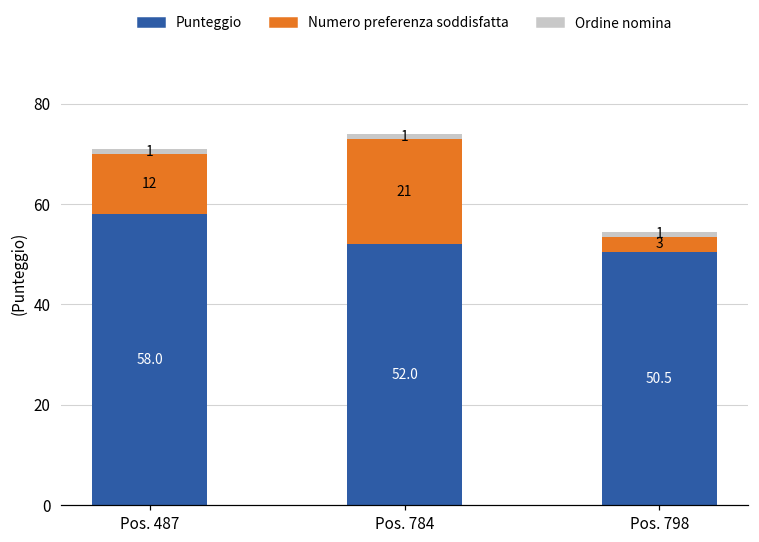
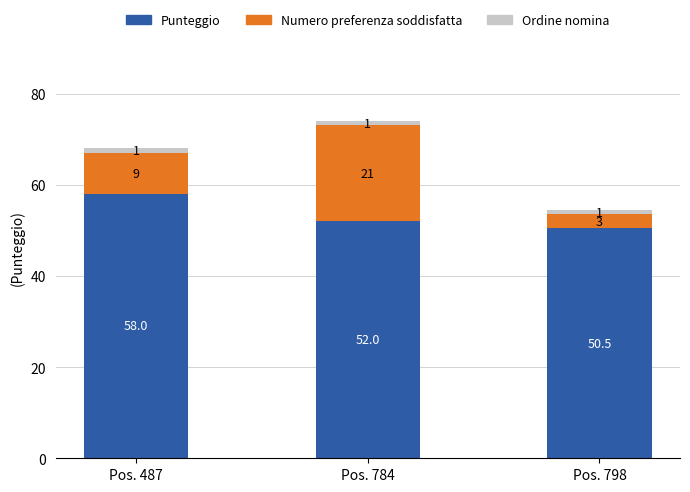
Numero preferenza soddisfatta, Pos. 487: 12 -> 9
